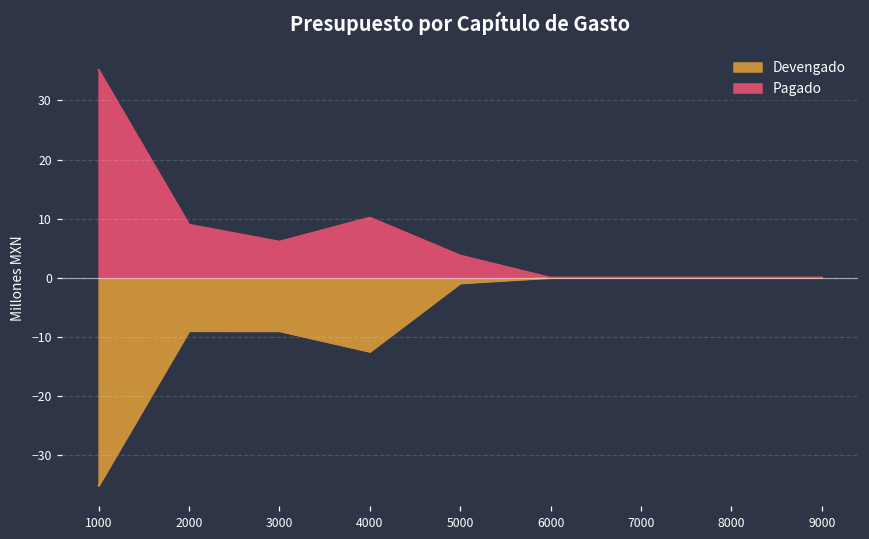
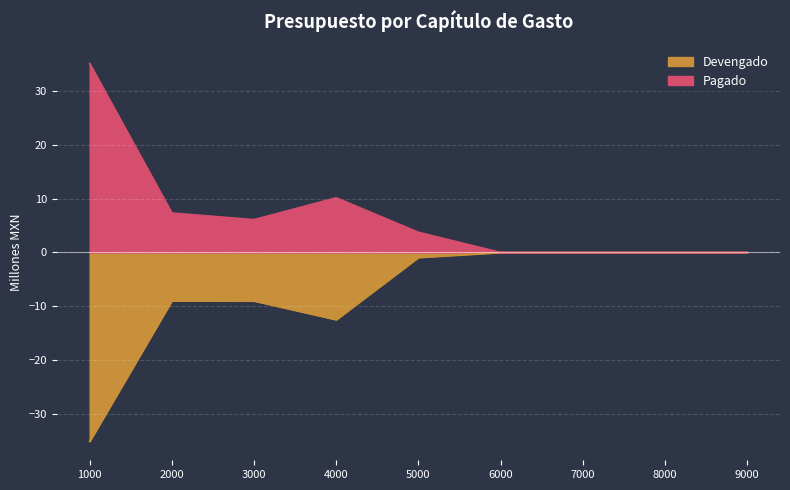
Pagado, 2000: 9 -> 7
